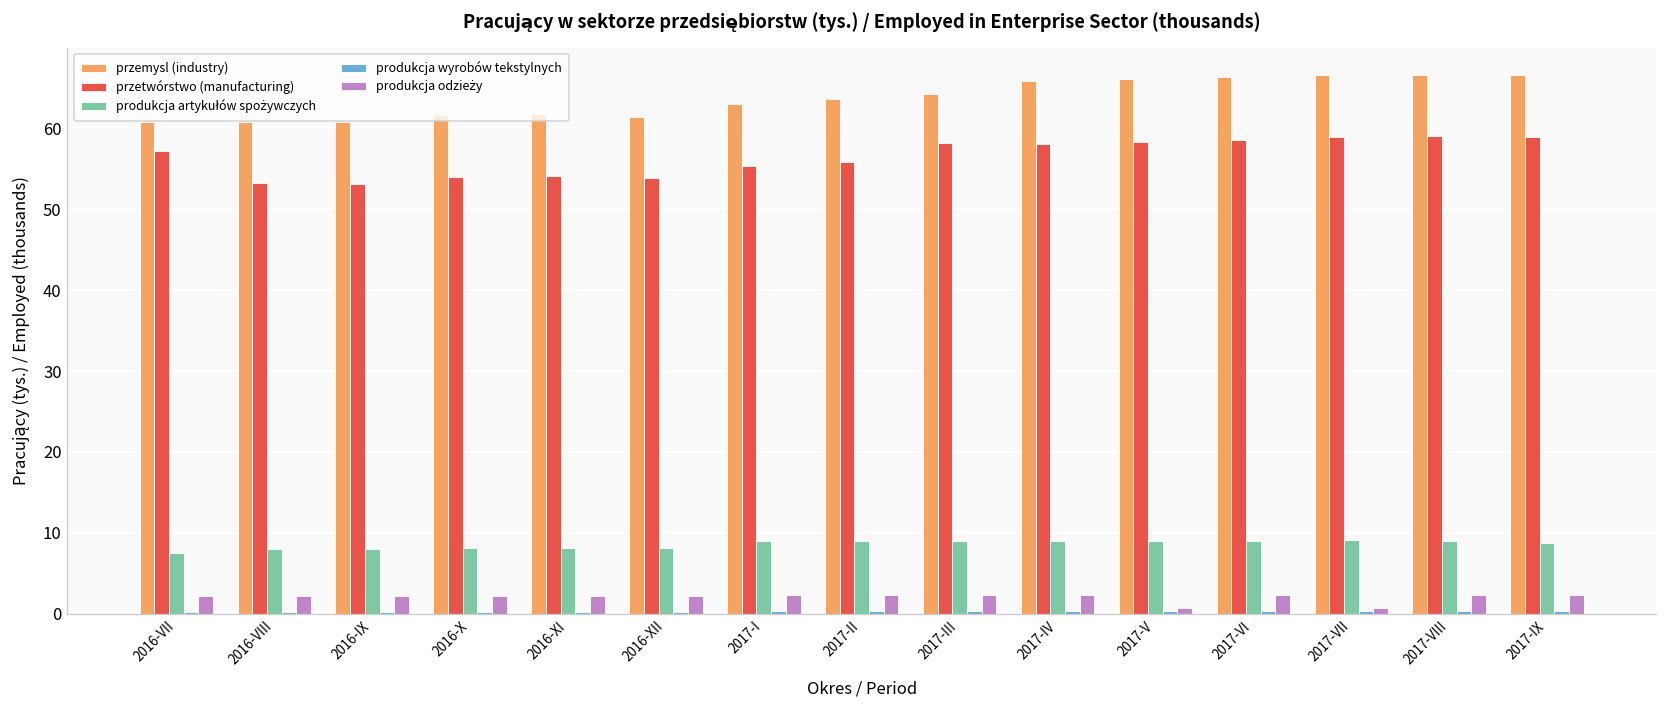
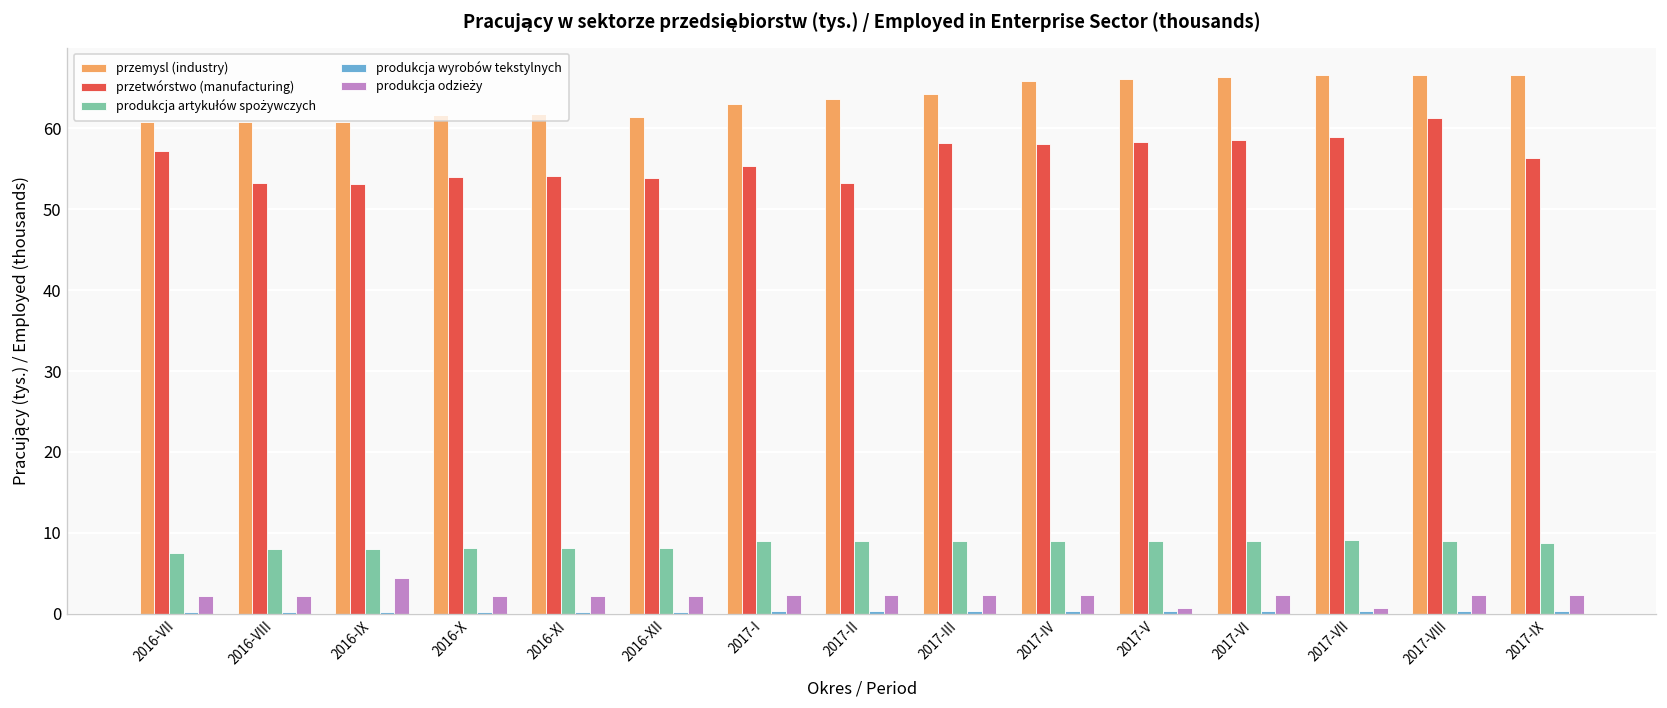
produkcja odzieży, 2016-IX: 2 -> 4
przetwórstwo (manufacturing), 2017-II: 56 -> 53
przetwórstwo (manufacturing), 2017-VIII: 59 -> 61
przetwórstwo (manufacturing), 2017-IX: 59 -> 56
